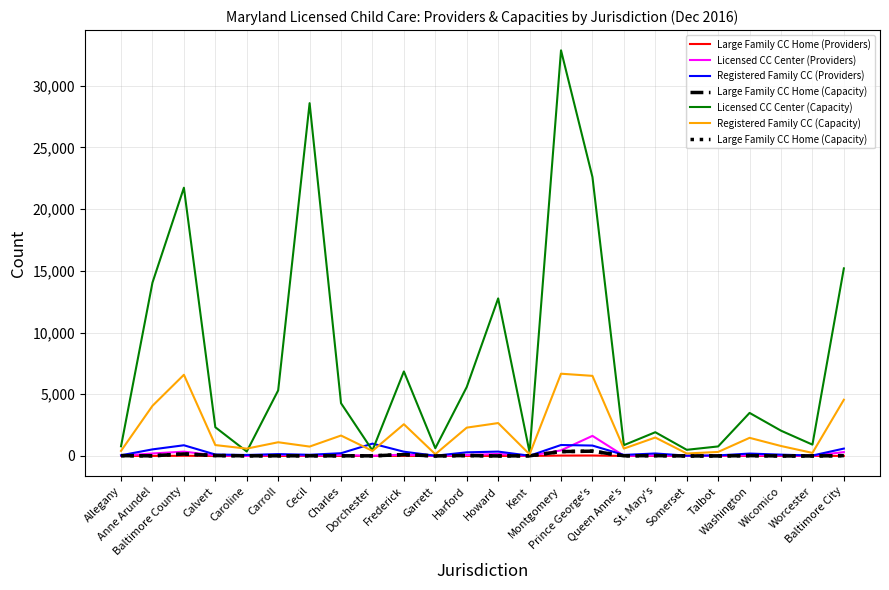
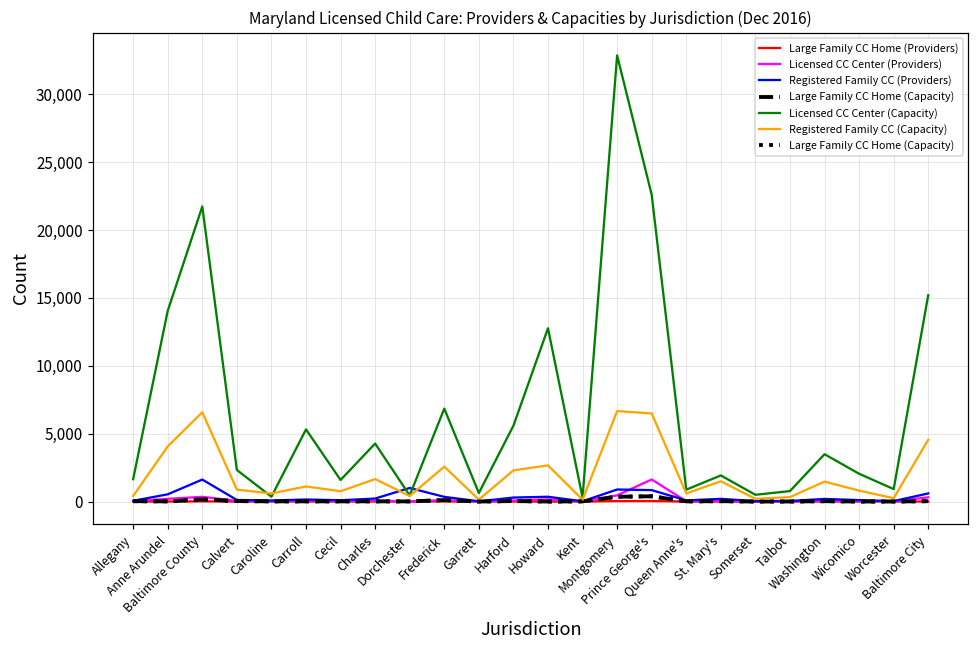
Licensed CC Center (Capacity), Allegany: 800 -> 1,600
Registered Family CC (Providers), Baltimore County: 900 -> 1,600
Licensed CC Center (Capacity), Cecil: 28,600 -> 1,600
